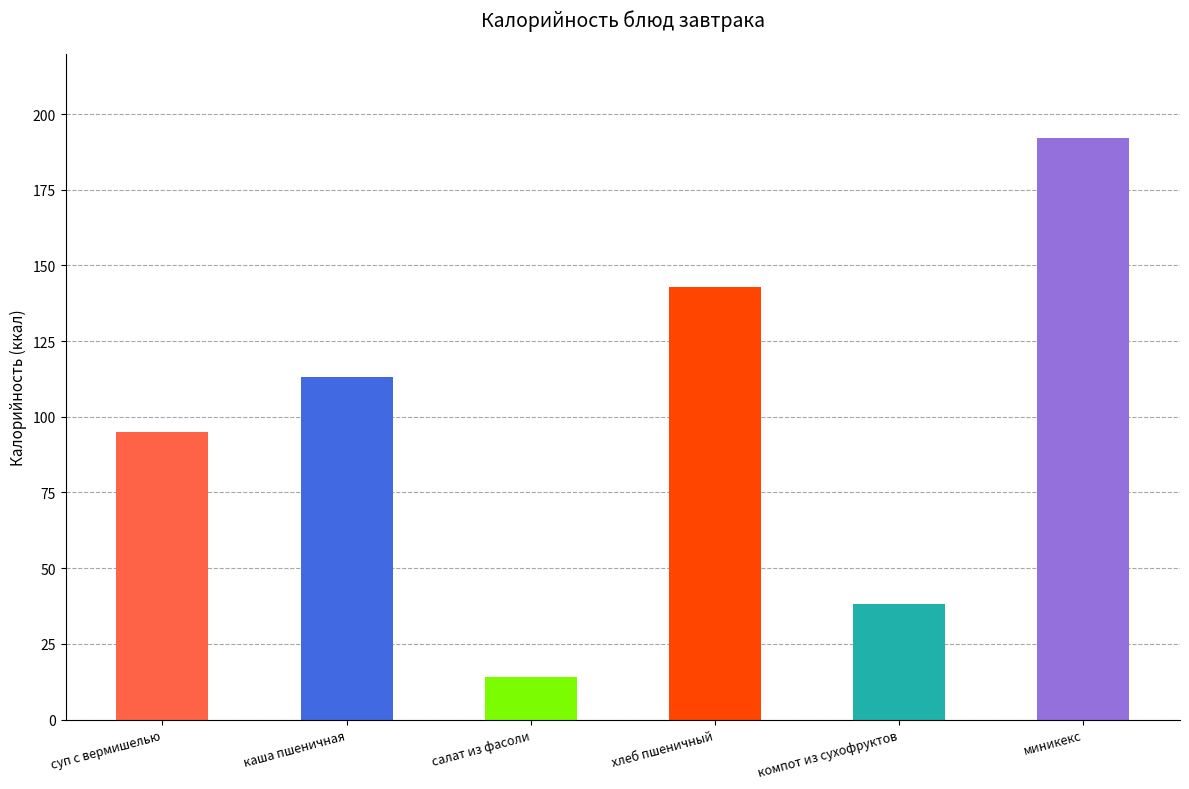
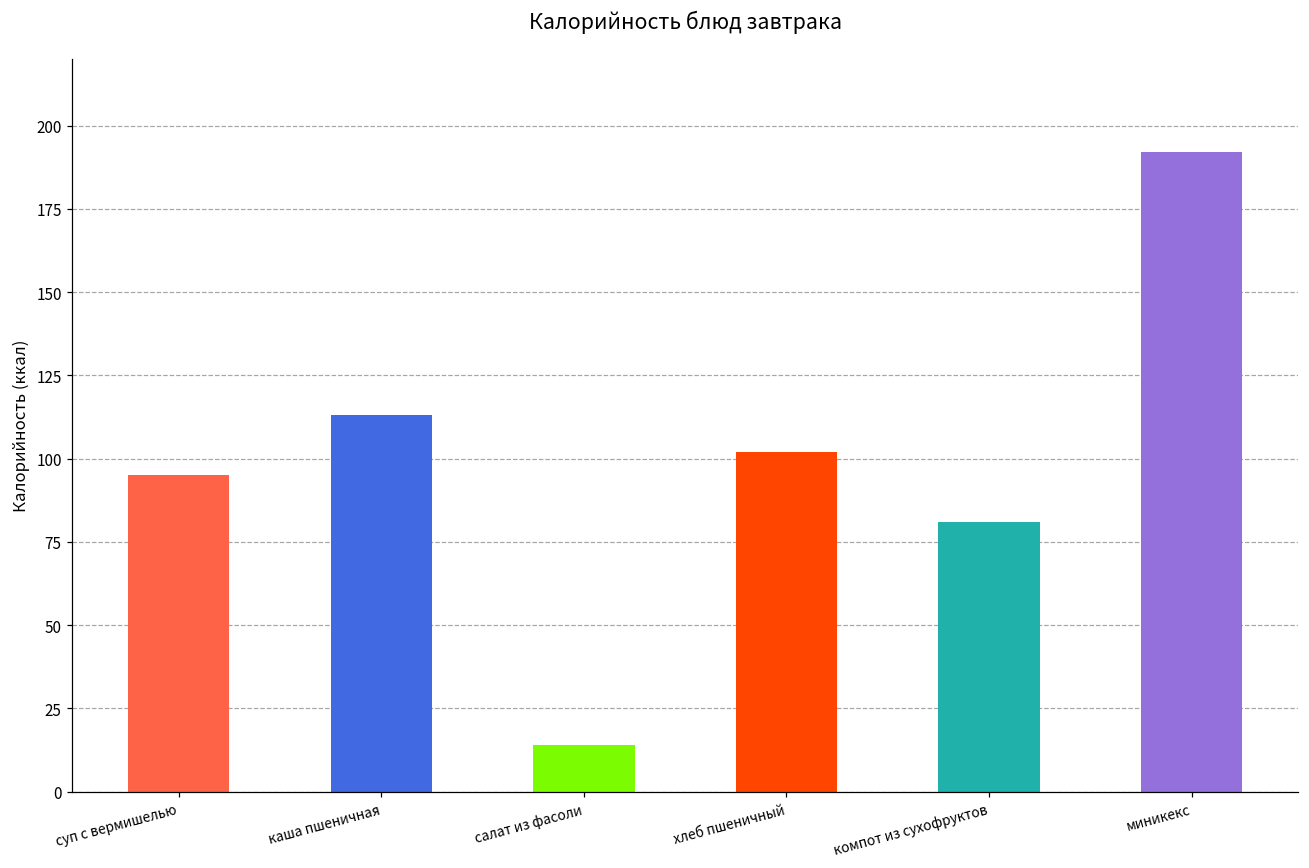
хлеб пшеничный: 143 -> 102
компот из сухофруктов: 38 -> 81
